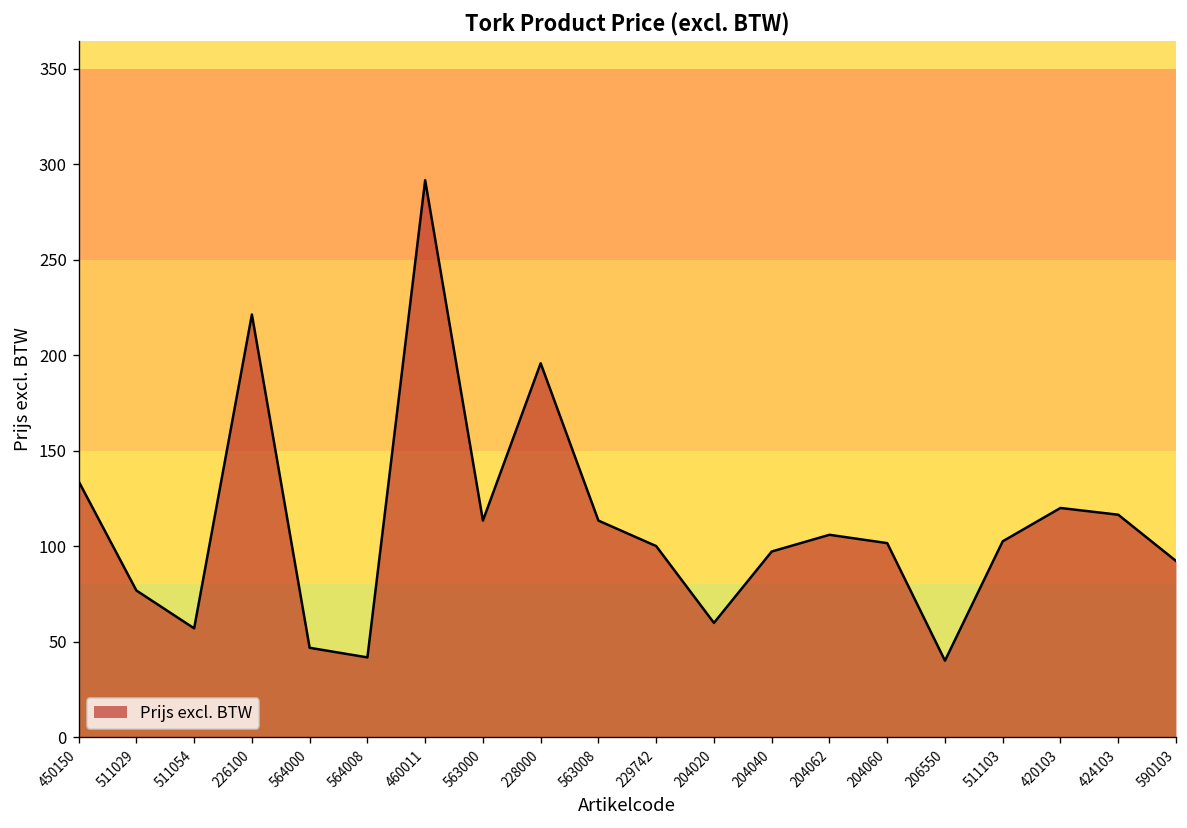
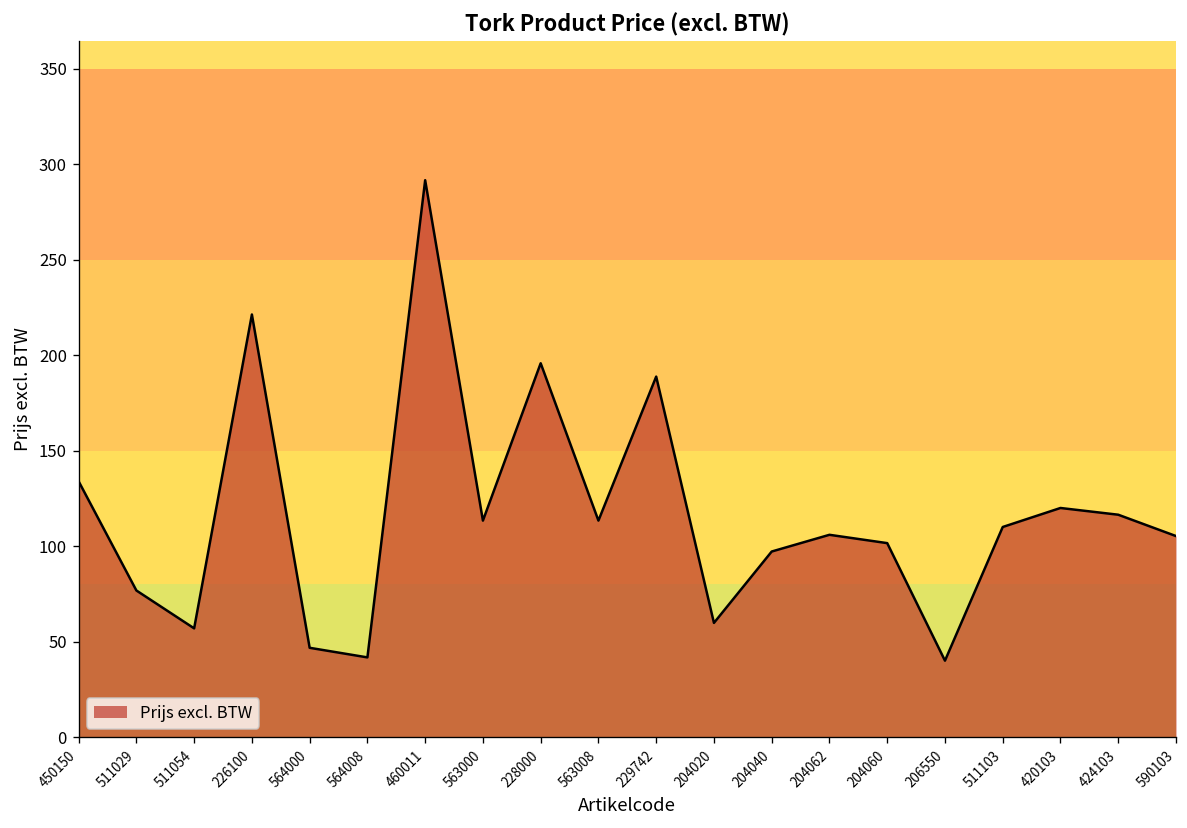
Prijs excl. BTW, 229742: 100 -> 189
Prijs excl. BTW, 511103: 103 -> 110
Prijs excl. BTW, 590103: 92 -> 105
